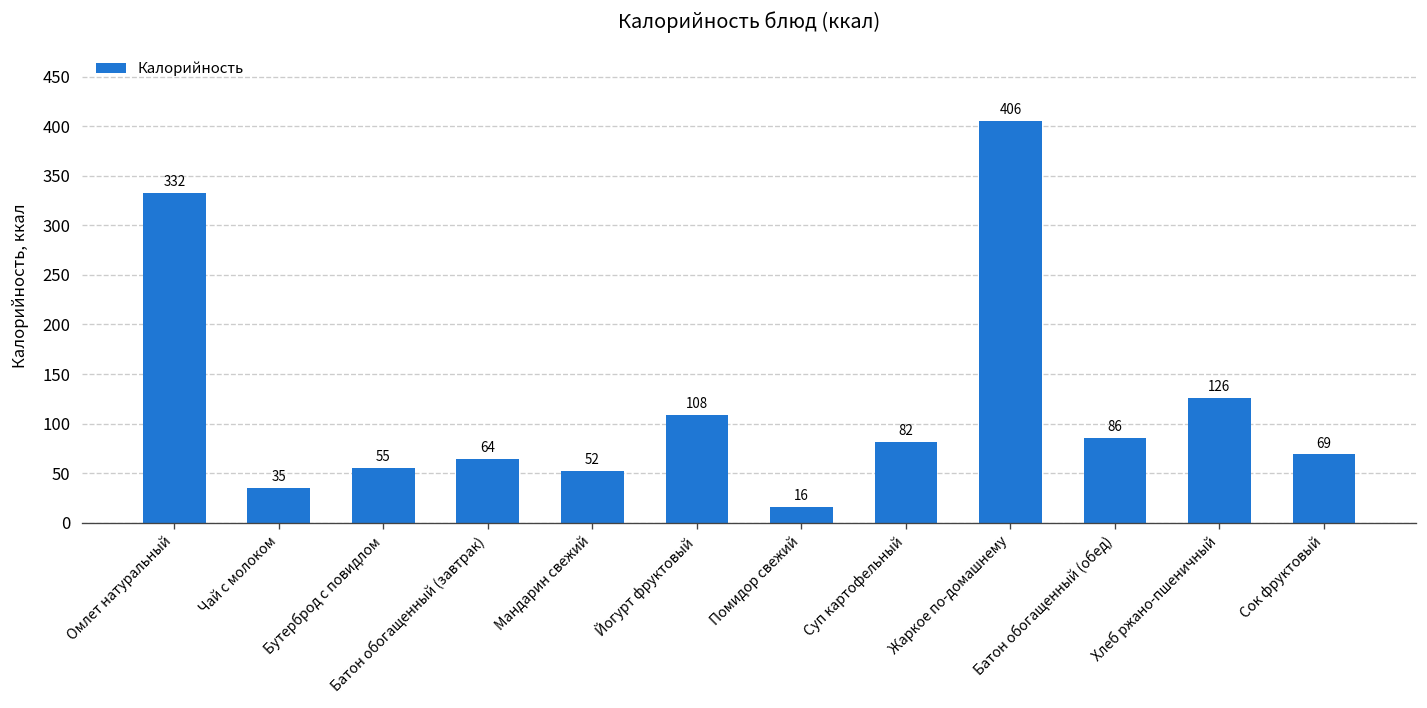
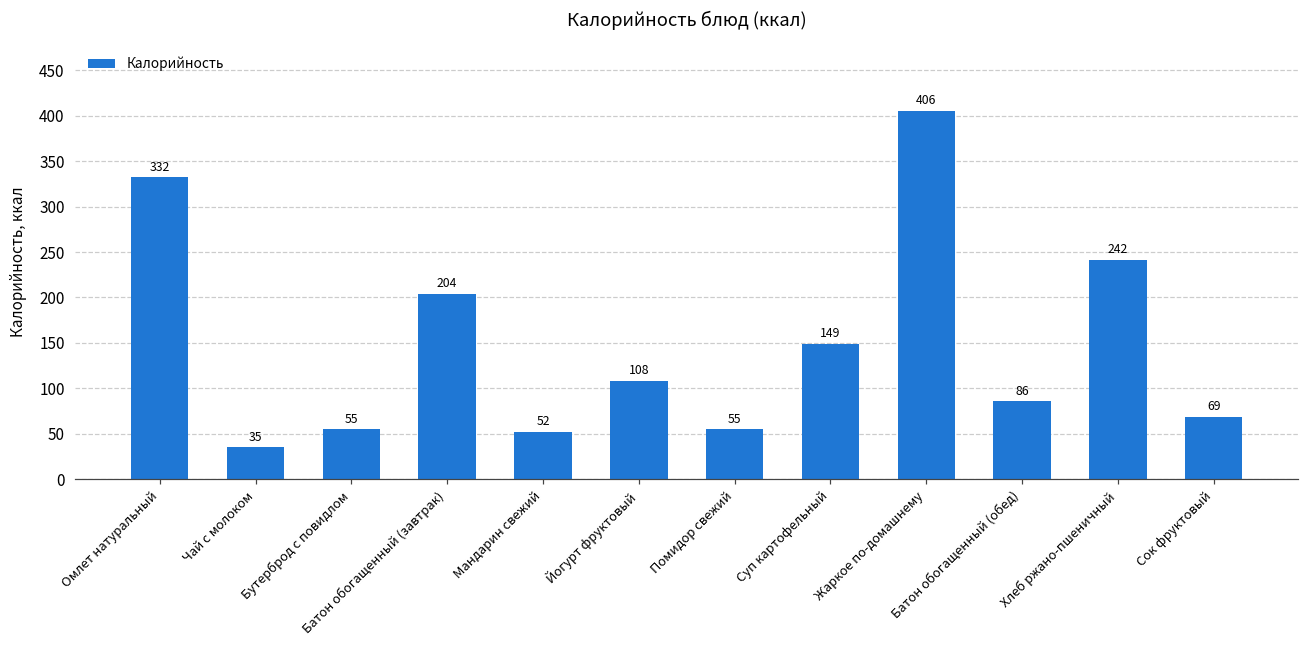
Батон обогащенный (завтрак): 64 -> 204
Помидор свежий: 16 -> 55
Суп картофельный: 82 -> 149
Хлеб ржано-пшеничный: 126 -> 242
